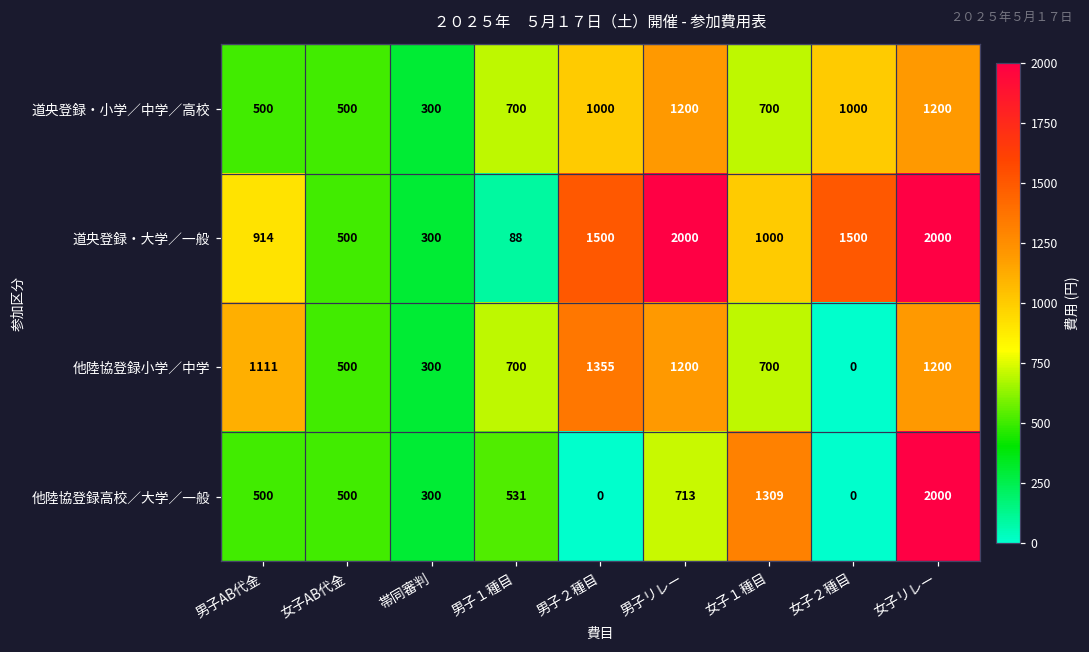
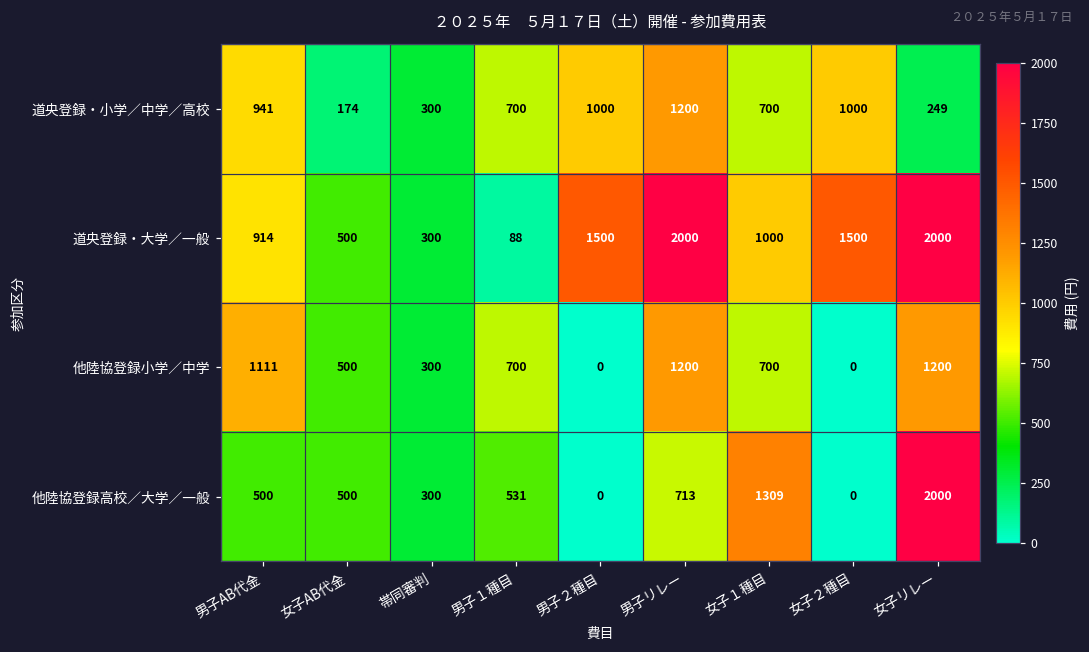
道央登録・小学／中学／高校, 男子AB代金: 500 -> 941
道央登録・小学／中学／高校, 女子AB代金: 500 -> 174
道央登録・小学／中学／高校, 女子リレー: 1200 -> 249
他陸協登録小学／中学, 男子２種目: 1355 -> 0
